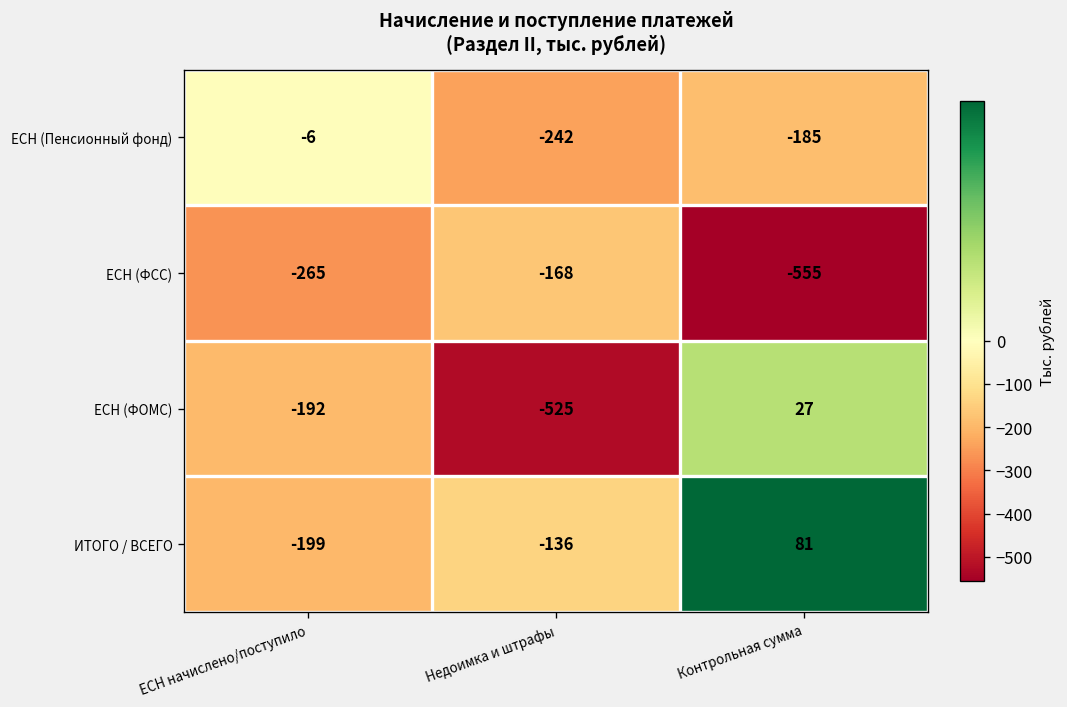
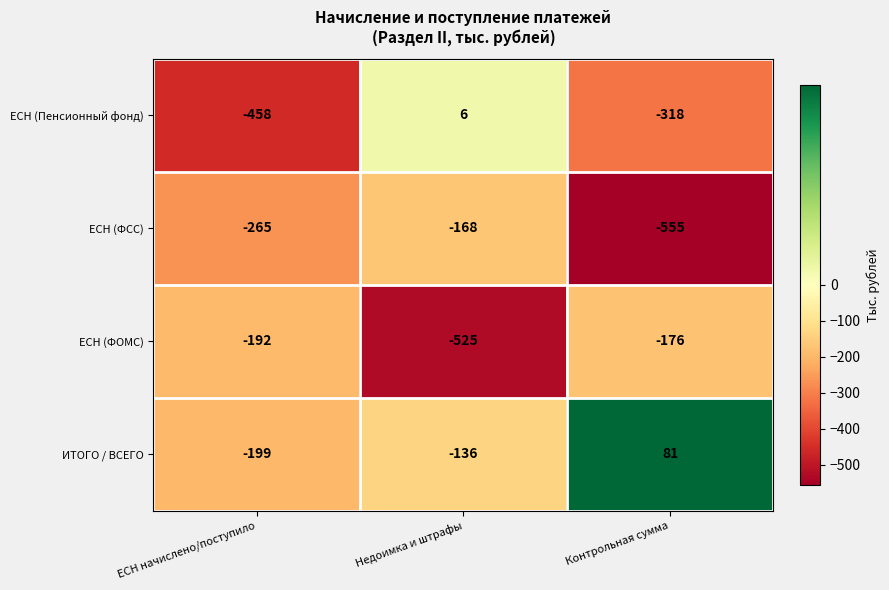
ЕСН (Пенсионный фонд), ЕСН начислено/поступило: -6 -> -458
ЕСН (Пенсионный фонд), Недоимка и штрафы: -242 -> 6
ЕСН (Пенсионный фонд), Контрольная сумма: -185 -> -318
ЕСН (ФОМС), Контрольная сумма: 27 -> -176
